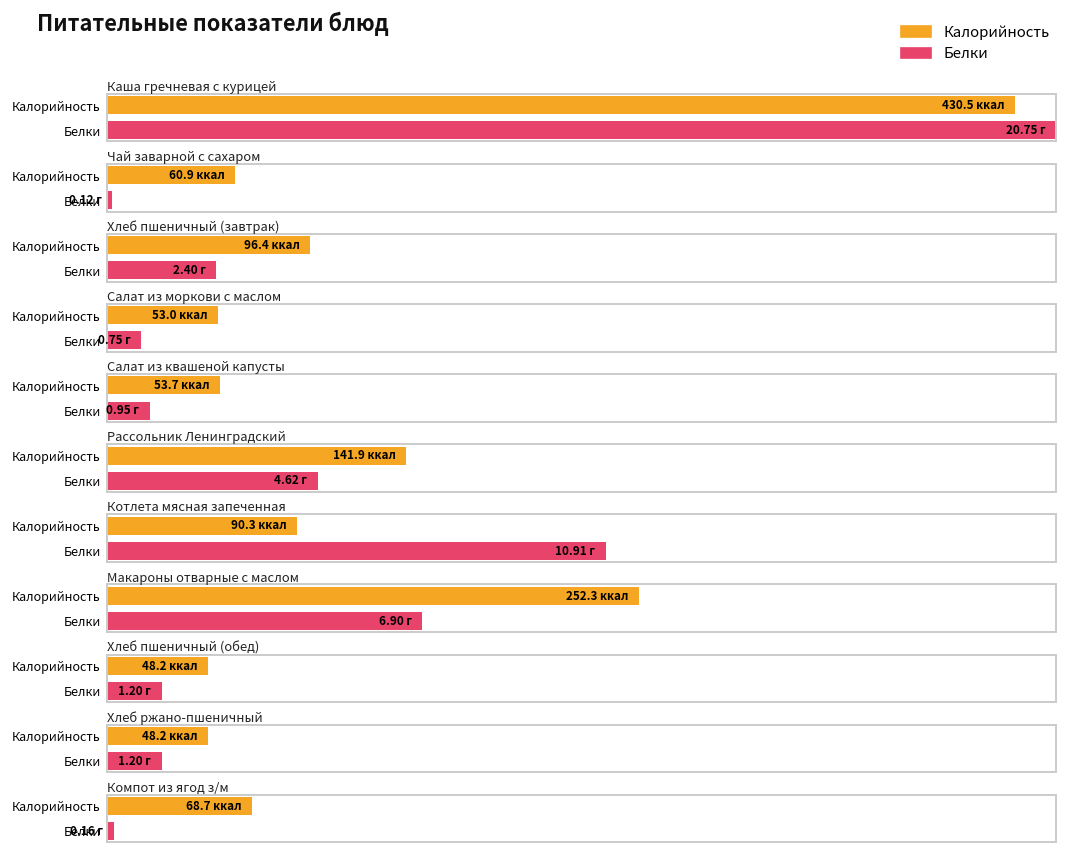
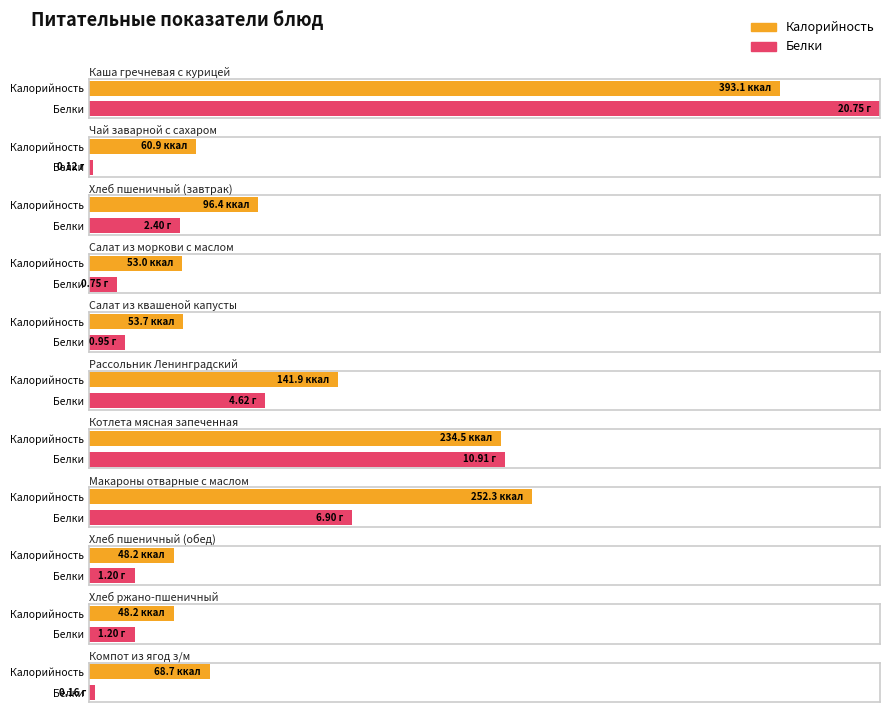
Каша гречневая с курицей, Калорийность: 430.5 -> 393.1
Котлета мясная запеченная, Калорийность: 90.3 -> 234.5
